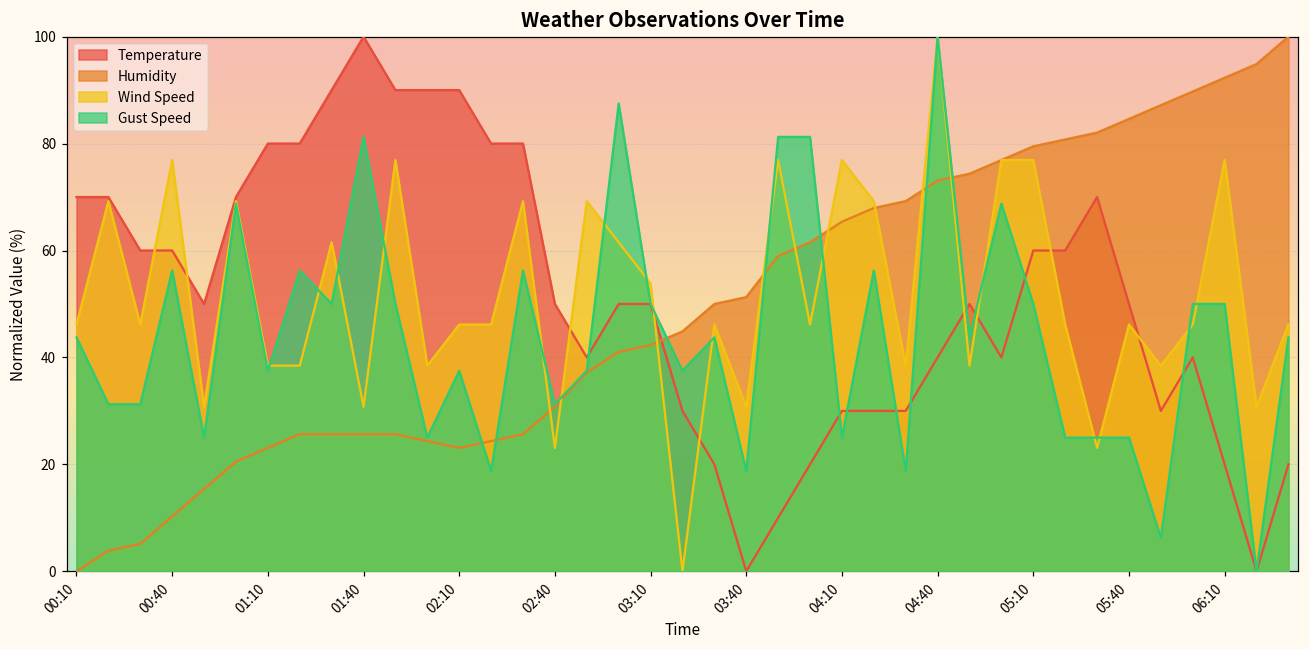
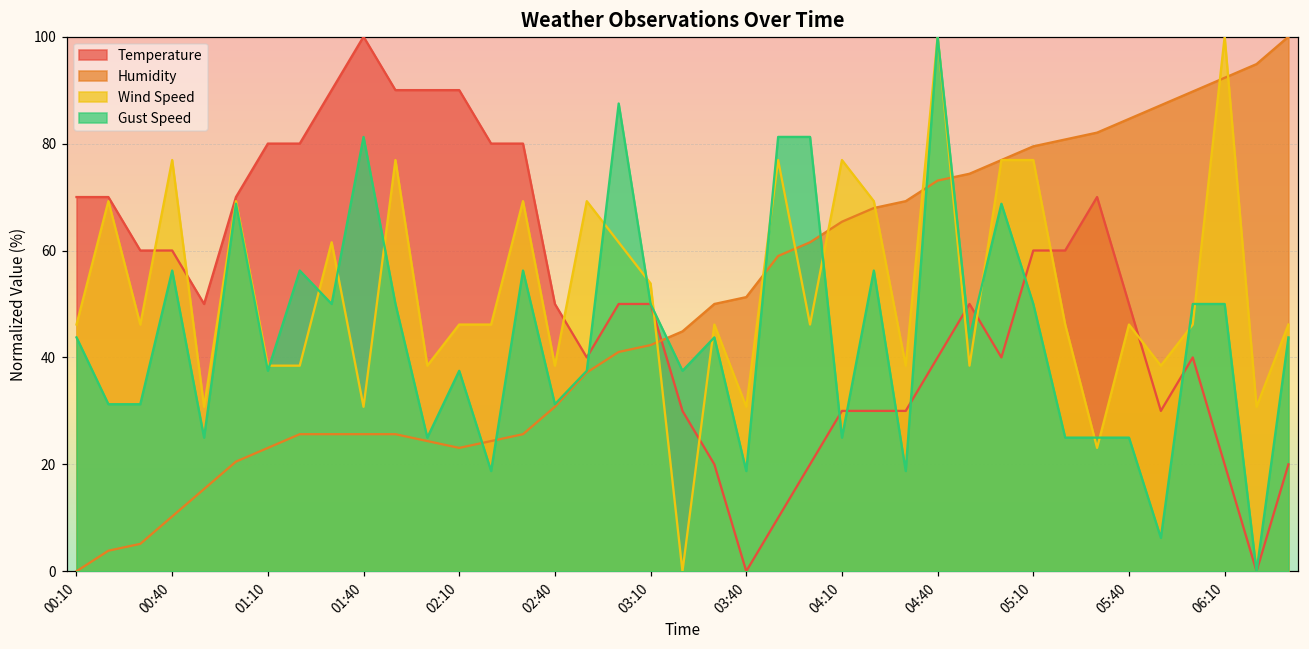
Wind Speed, 02:40: 23 -> 38
Wind Speed, 06:10: 77 -> 100
